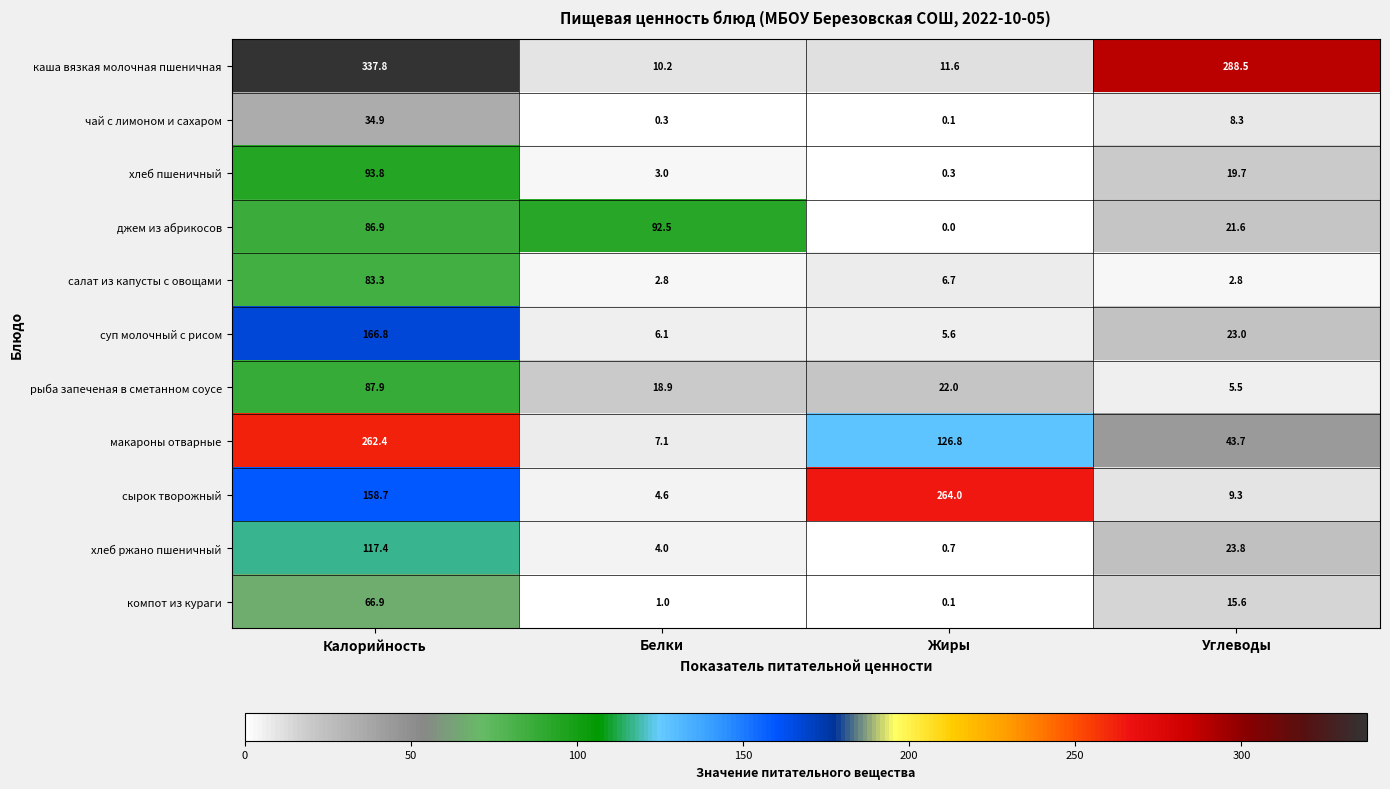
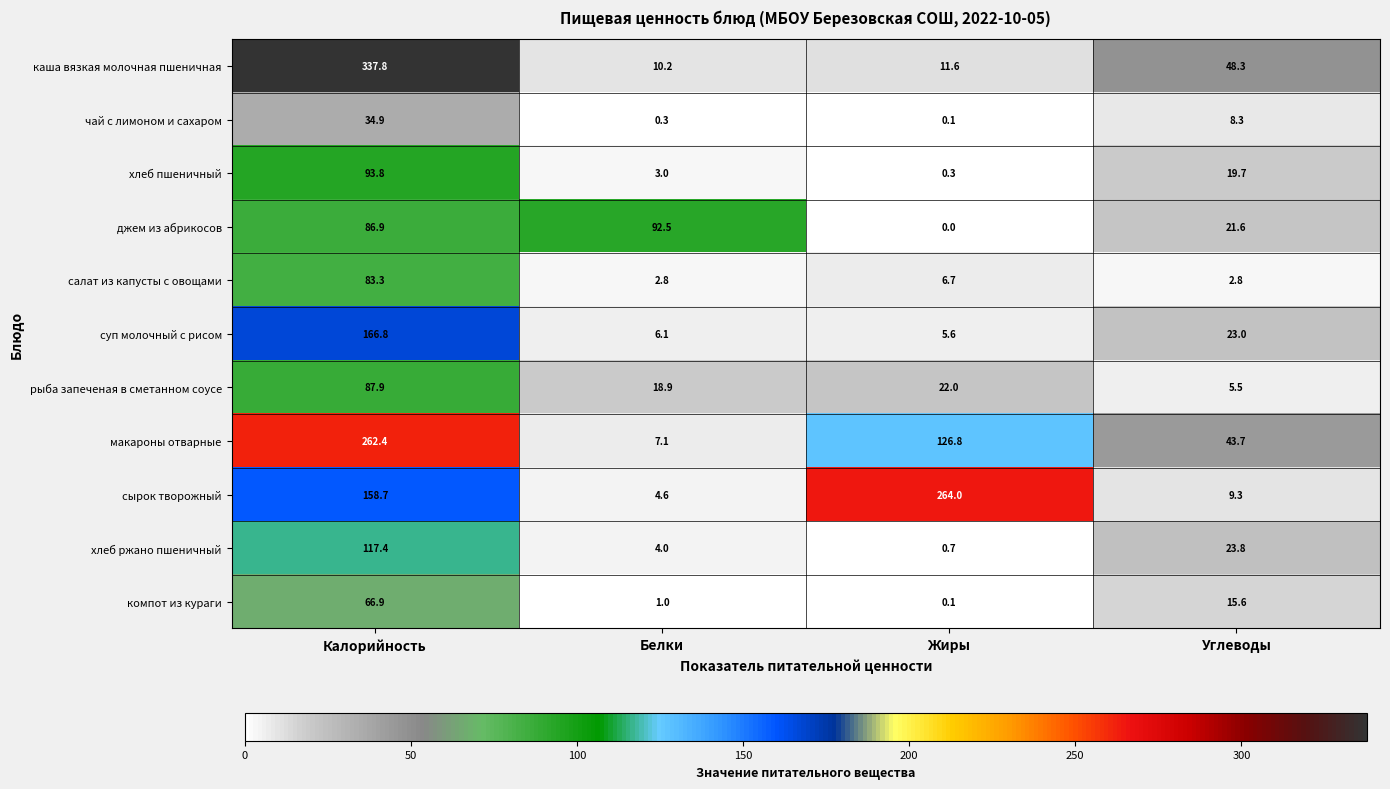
каша вязкая молочная пшеничная, Углеводы: 288.5 -> 48.3
